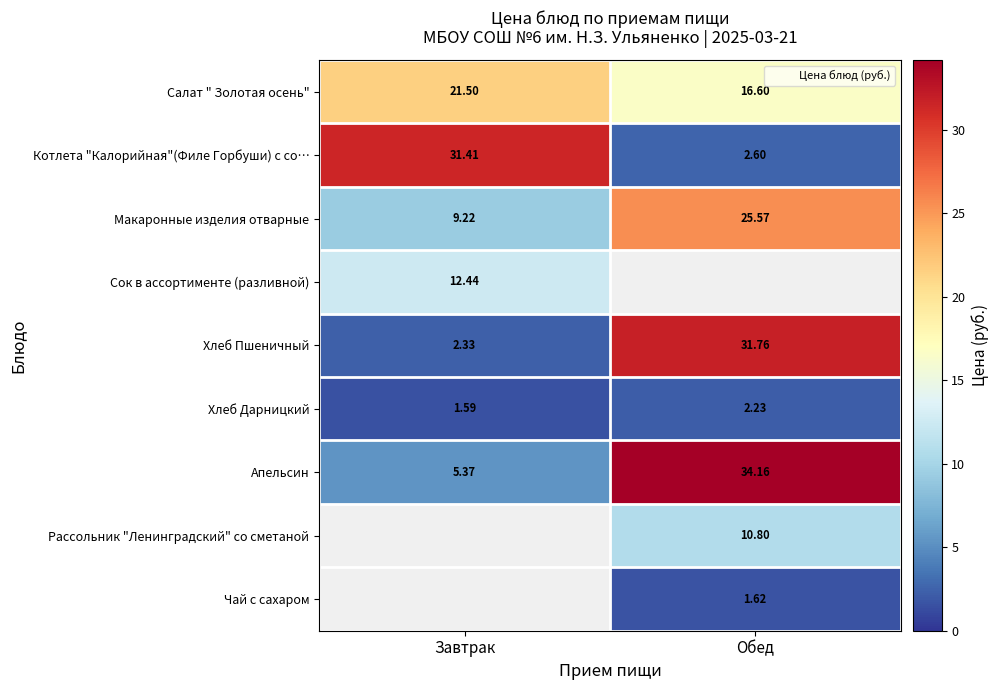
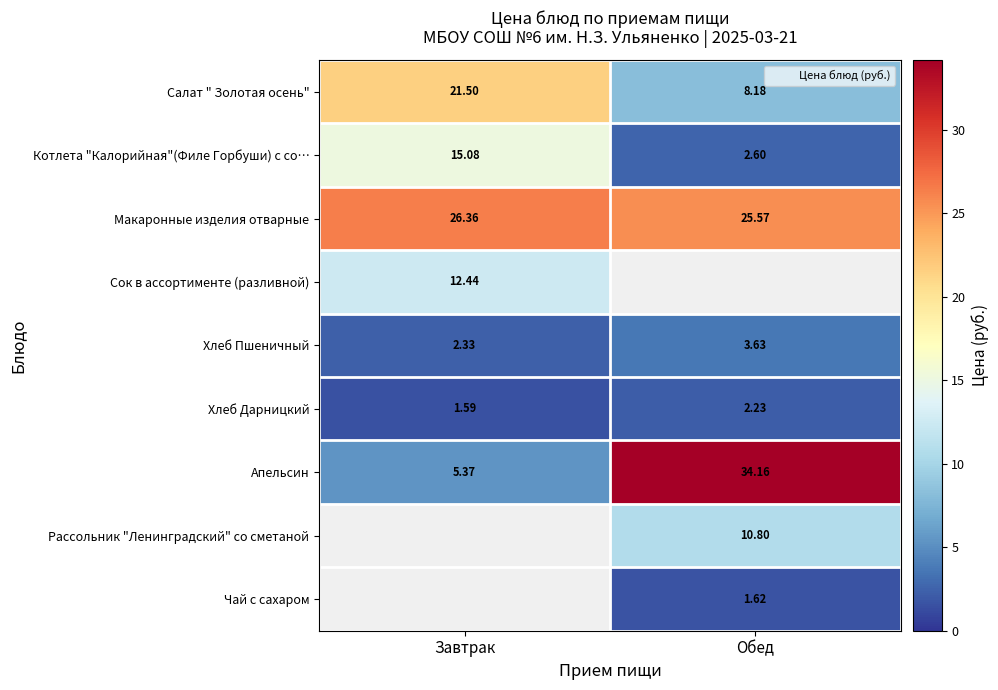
Салат " Золотая осень", Обед: 16.60 -> 8.18
Котлета "Калорийная"(Филе Горбуши) с со…, Завтрак: 31.41 -> 15.08
Макаронные изделия отварные, Завтрак: 9.22 -> 26.36
Хлеб Пшеничный, Обед: 31.76 -> 3.63
